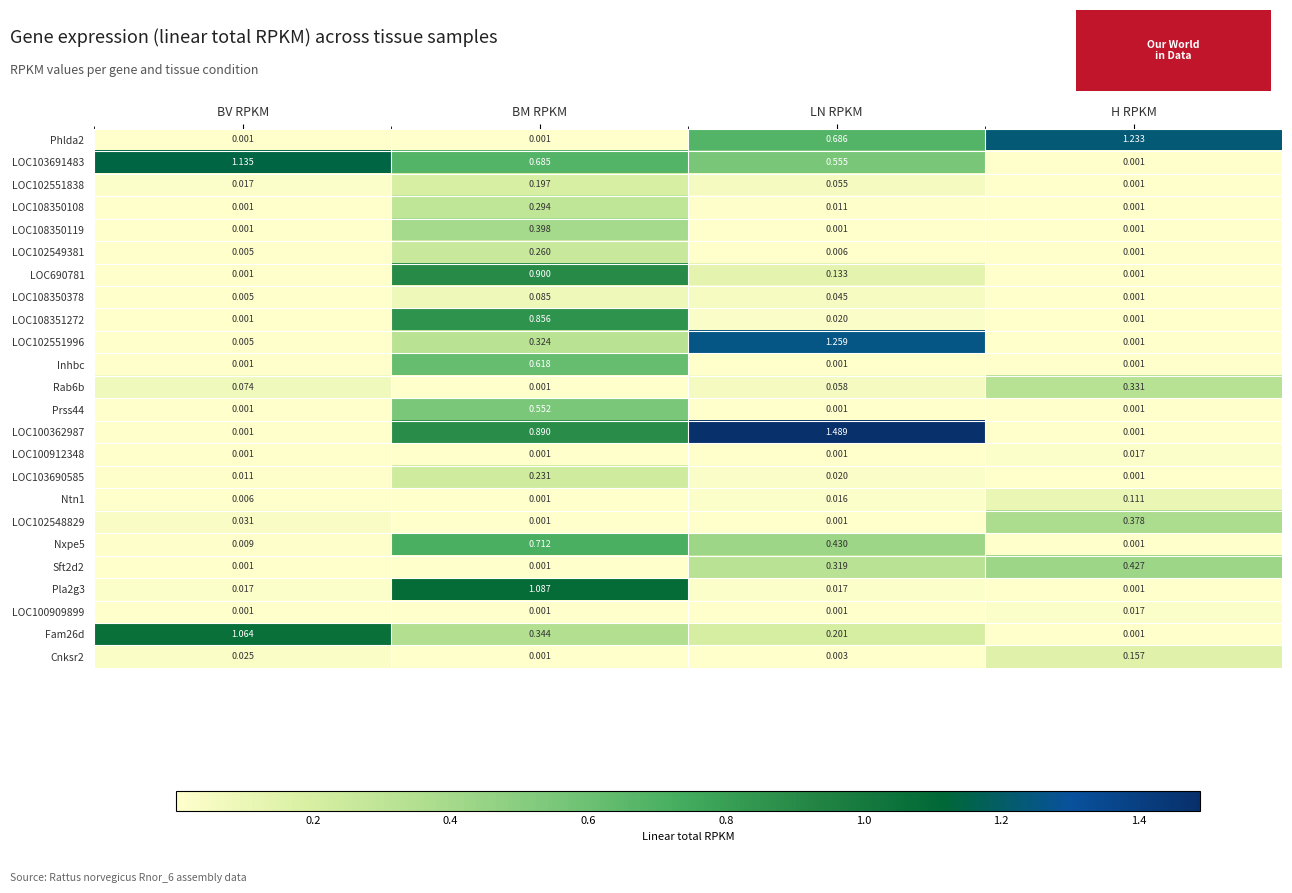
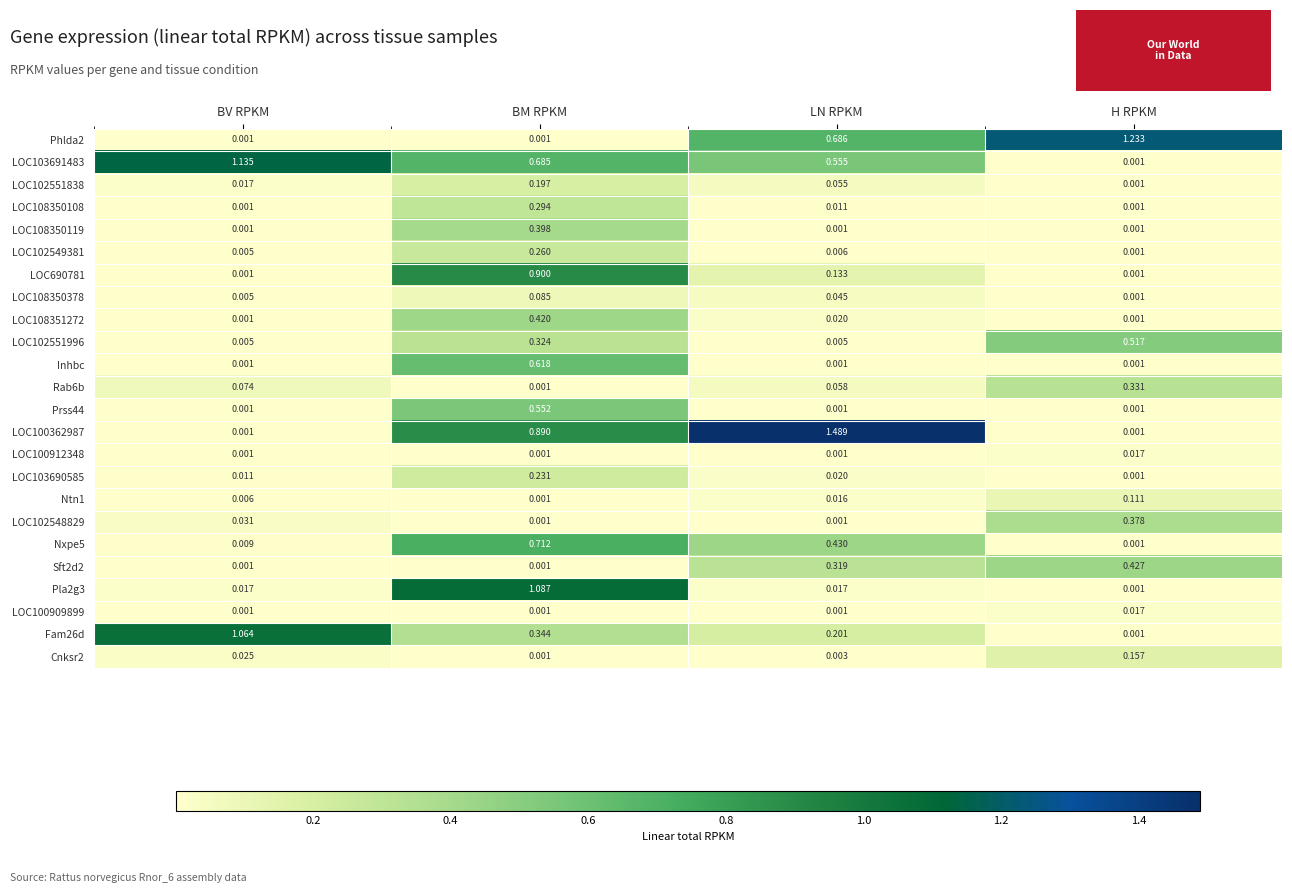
LOC108351272, BM RPKM: 0.856 -> 0.420
LOC102551996, LN RPKM: 1.259 -> 0.005
LOC102551996, H RPKM: 0.001 -> 0.517
